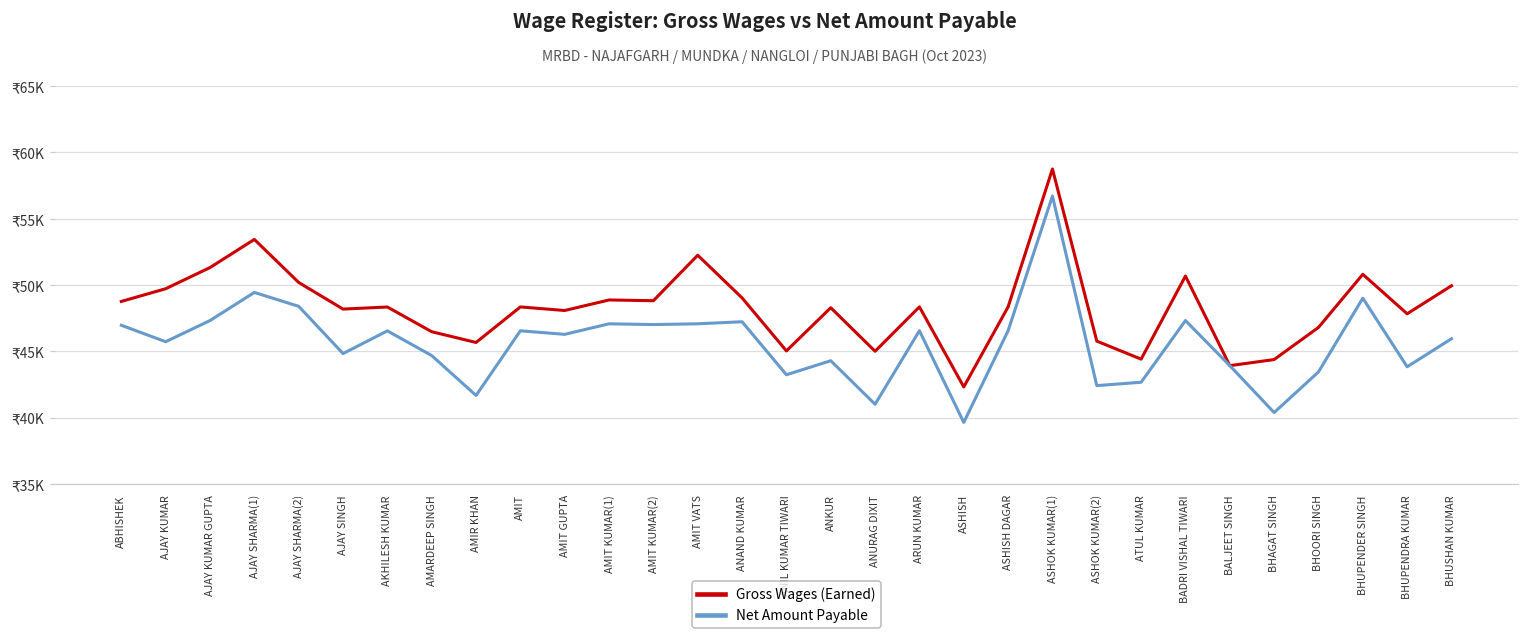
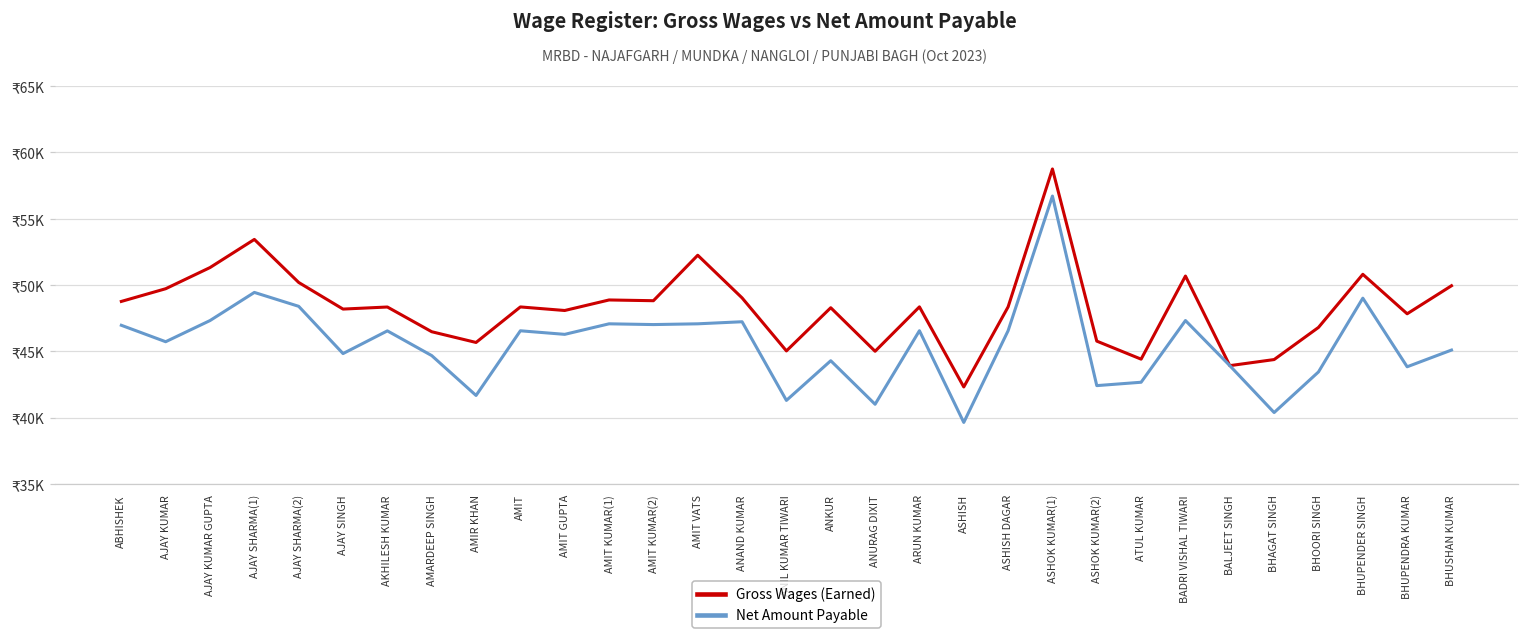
Net Amount Payable, ANIL KUMAR TIWARI: ₹43200 -> ₹41300
Net Amount Payable, BHUSHAN KUMAR: ₹45900 -> ₹45100
